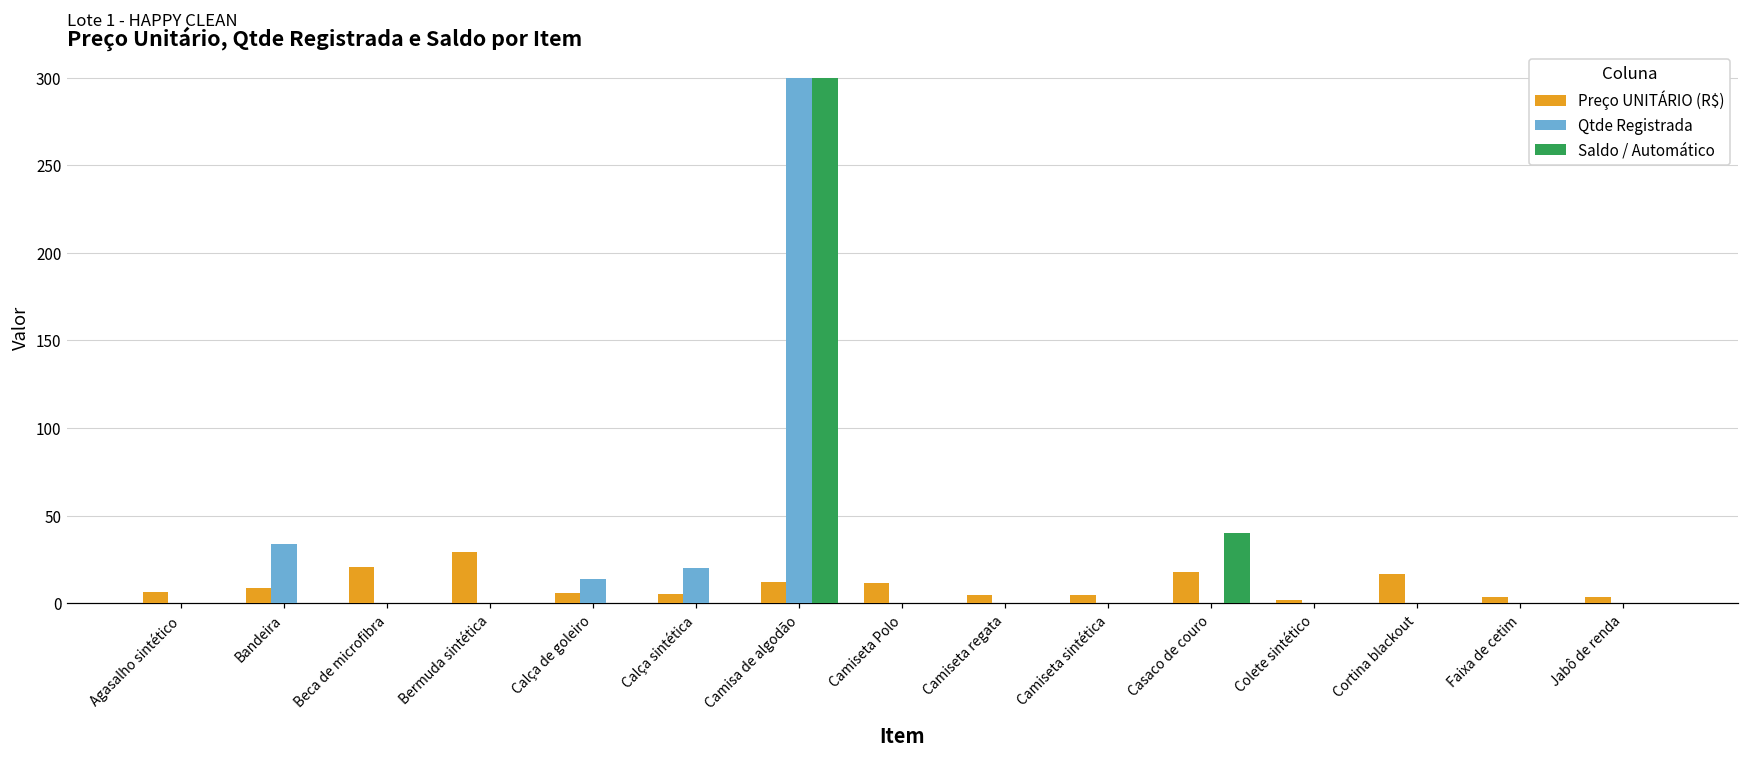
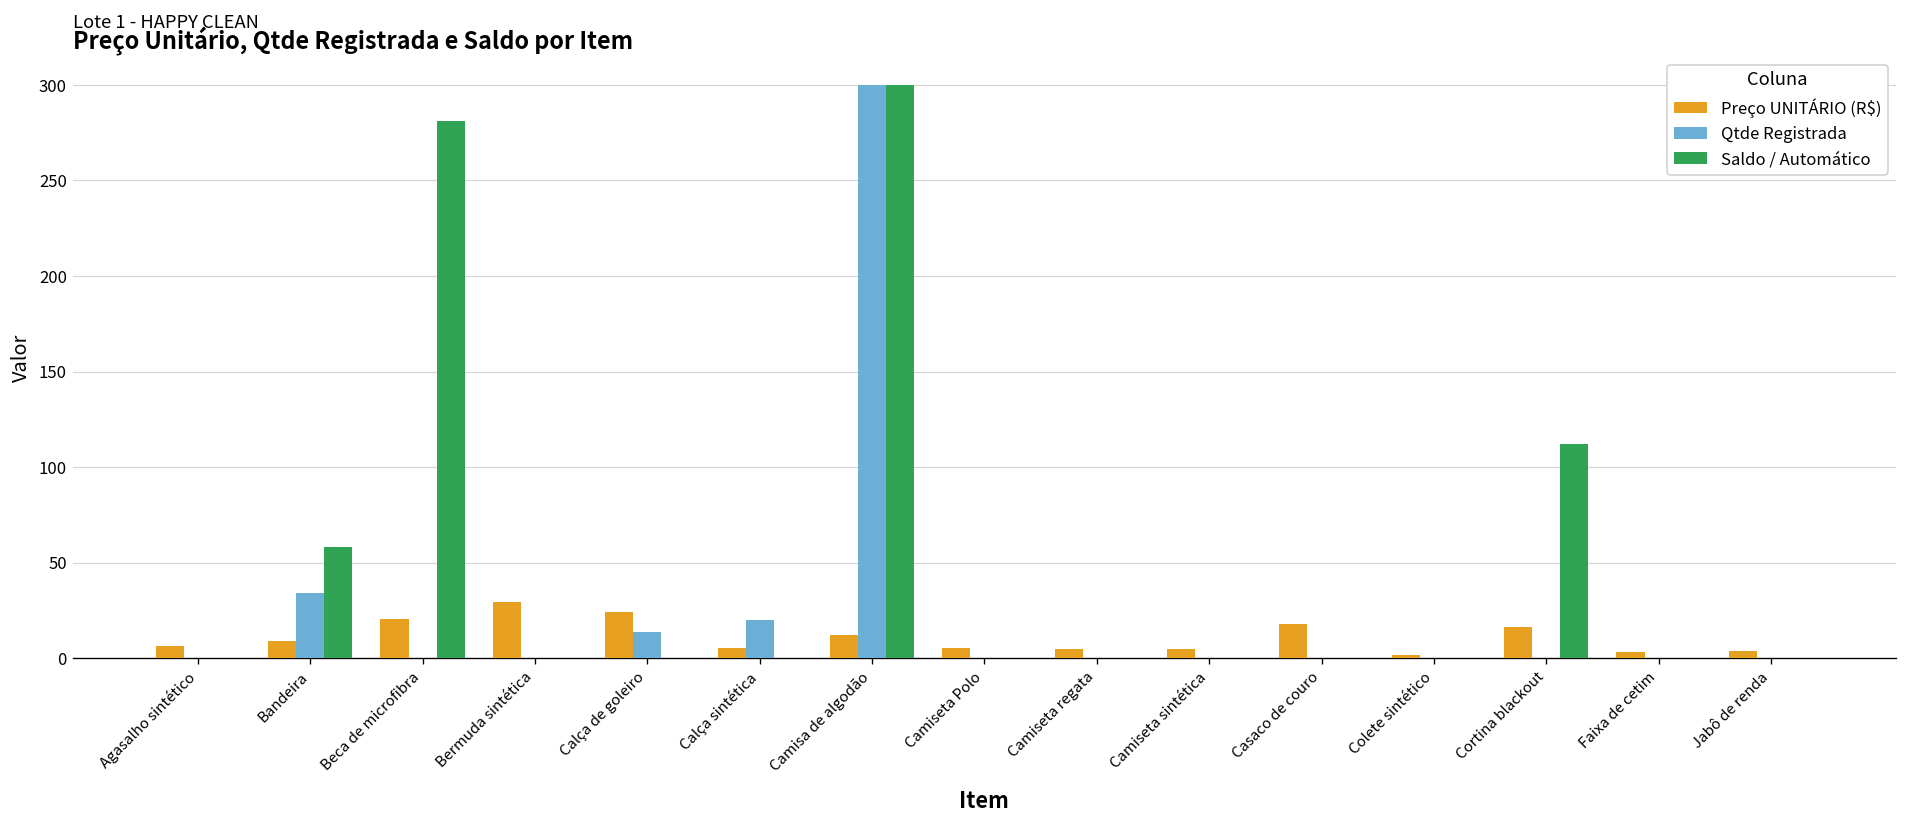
Saldo / Automático, Bandeira: 0 -> 58
Saldo / Automático, Beca de microfibra: 0 -> 281
Preço UNITÁRIO (R$), Calça de goleiro: 6 -> 24
Preço UNITÁRIO (R$), Camiseta Polo: 12 -> 5
Saldo / Automático, Casaco de couro: 40 -> 0
Saldo / Automático, Cortina blackout: 0 -> 112
